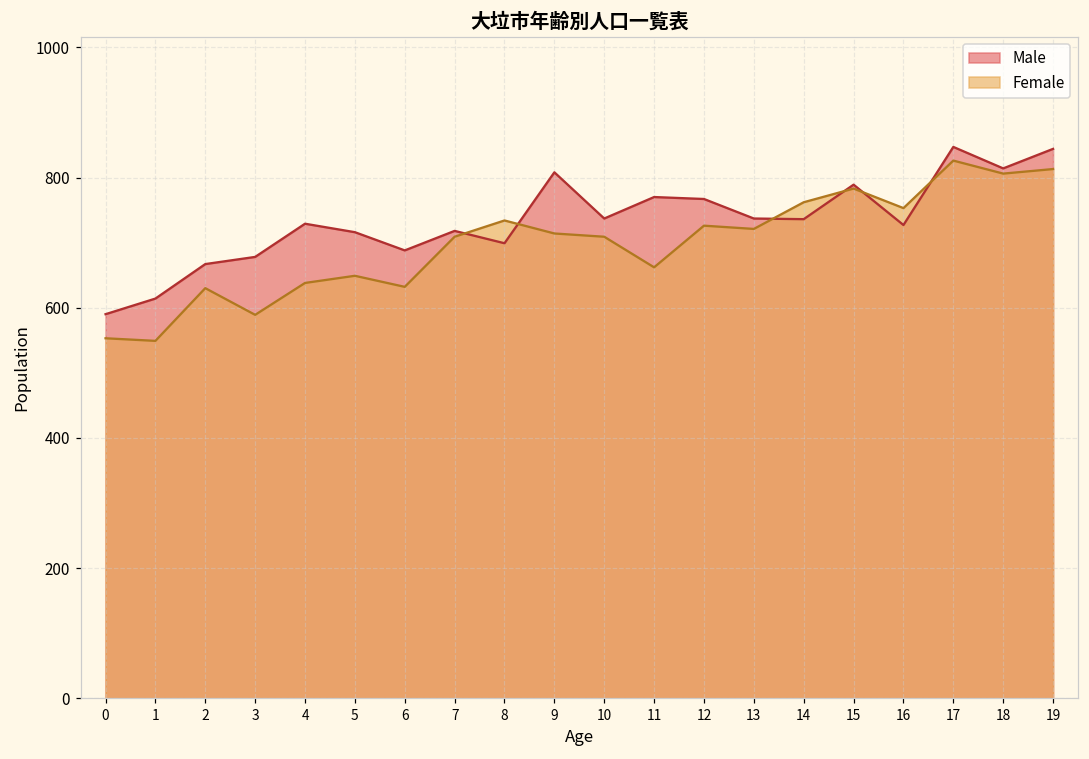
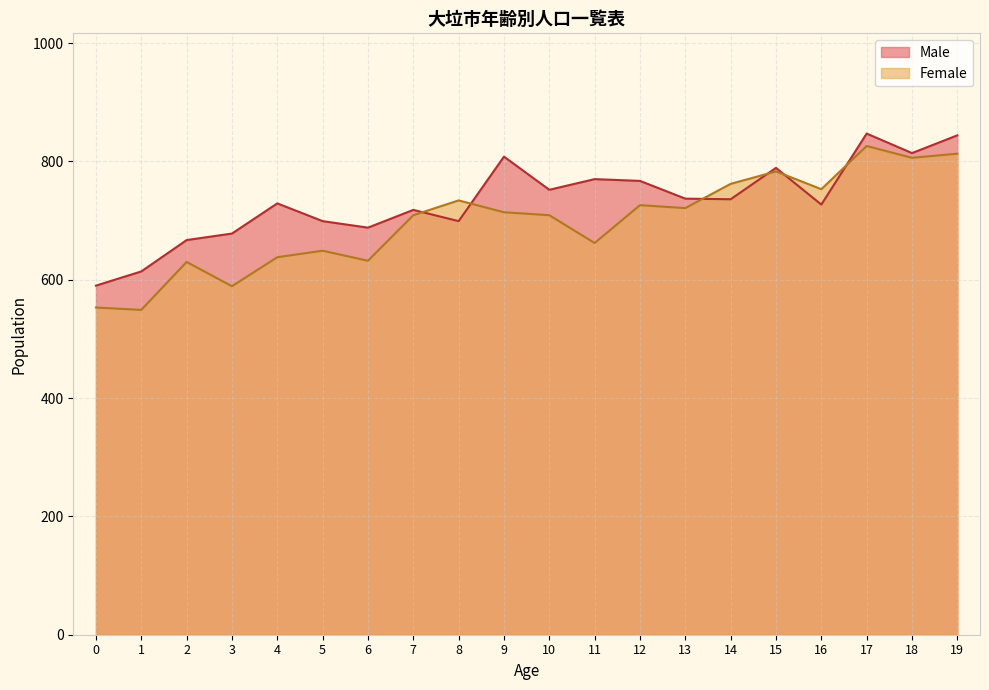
Male, 5: 720 -> 700
Male, 10: 740 -> 750
